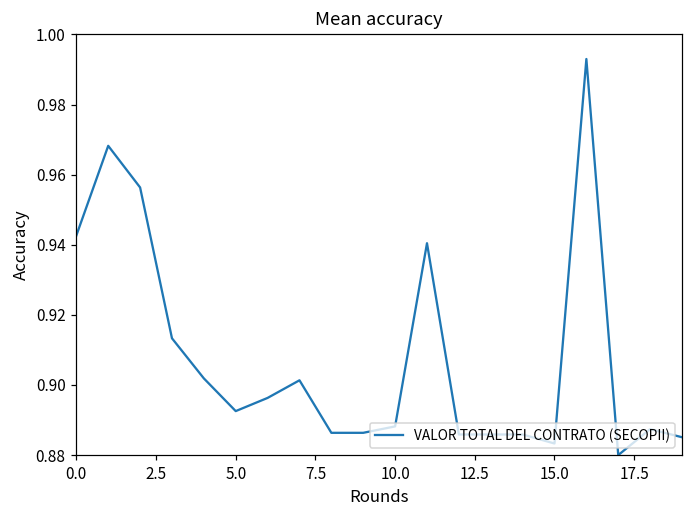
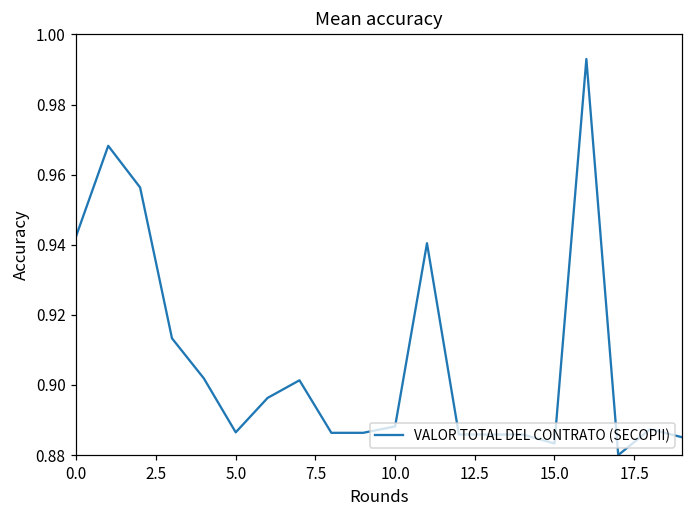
5.0: 0.893 -> 0.886
